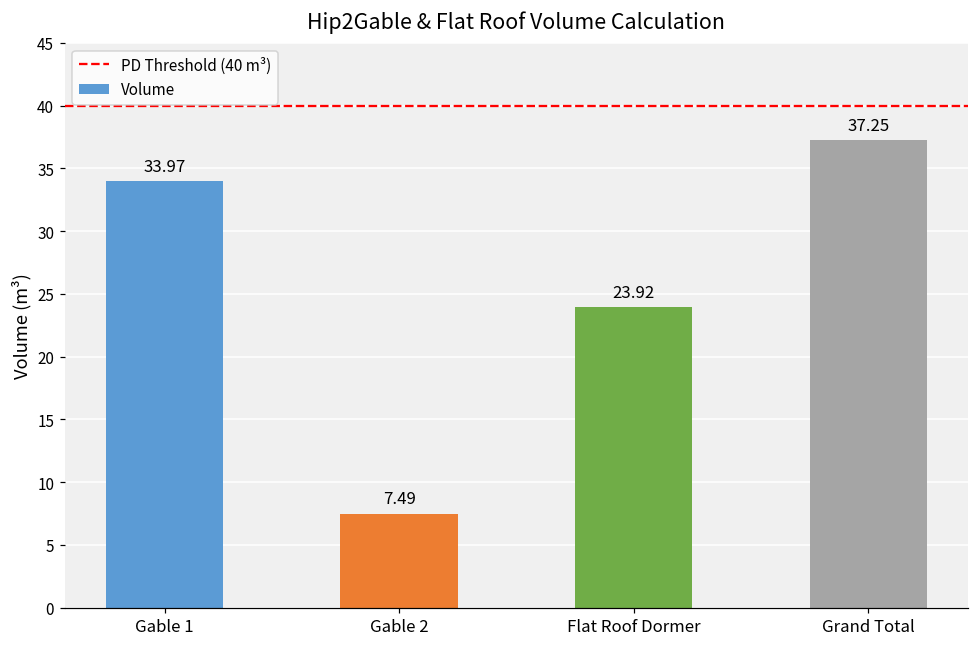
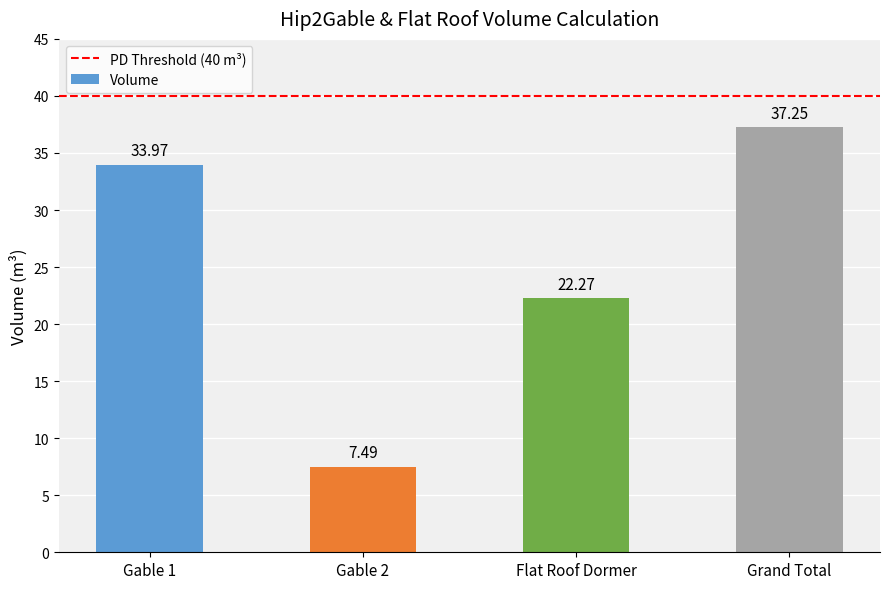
Flat Roof Dormer: 23.92 -> 22.27
